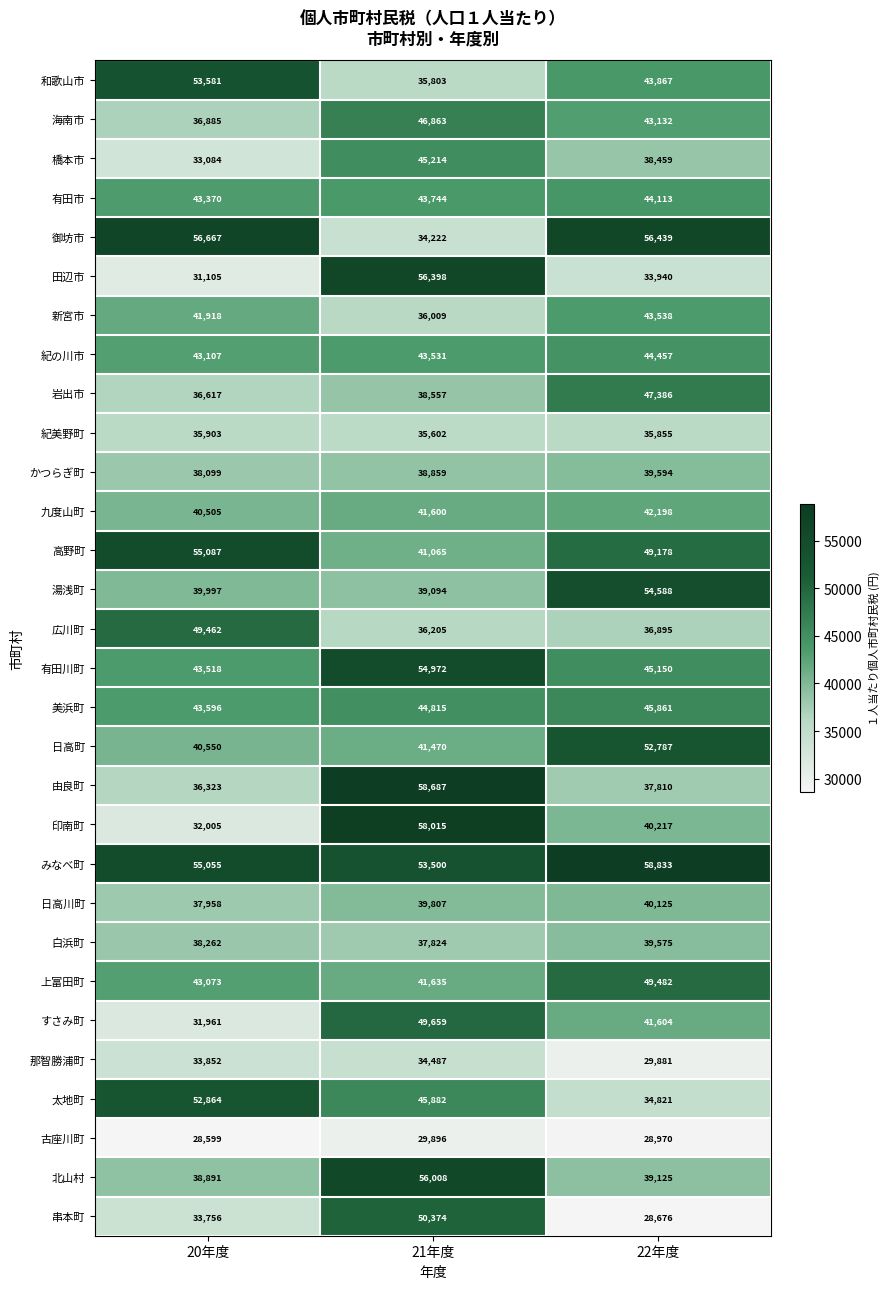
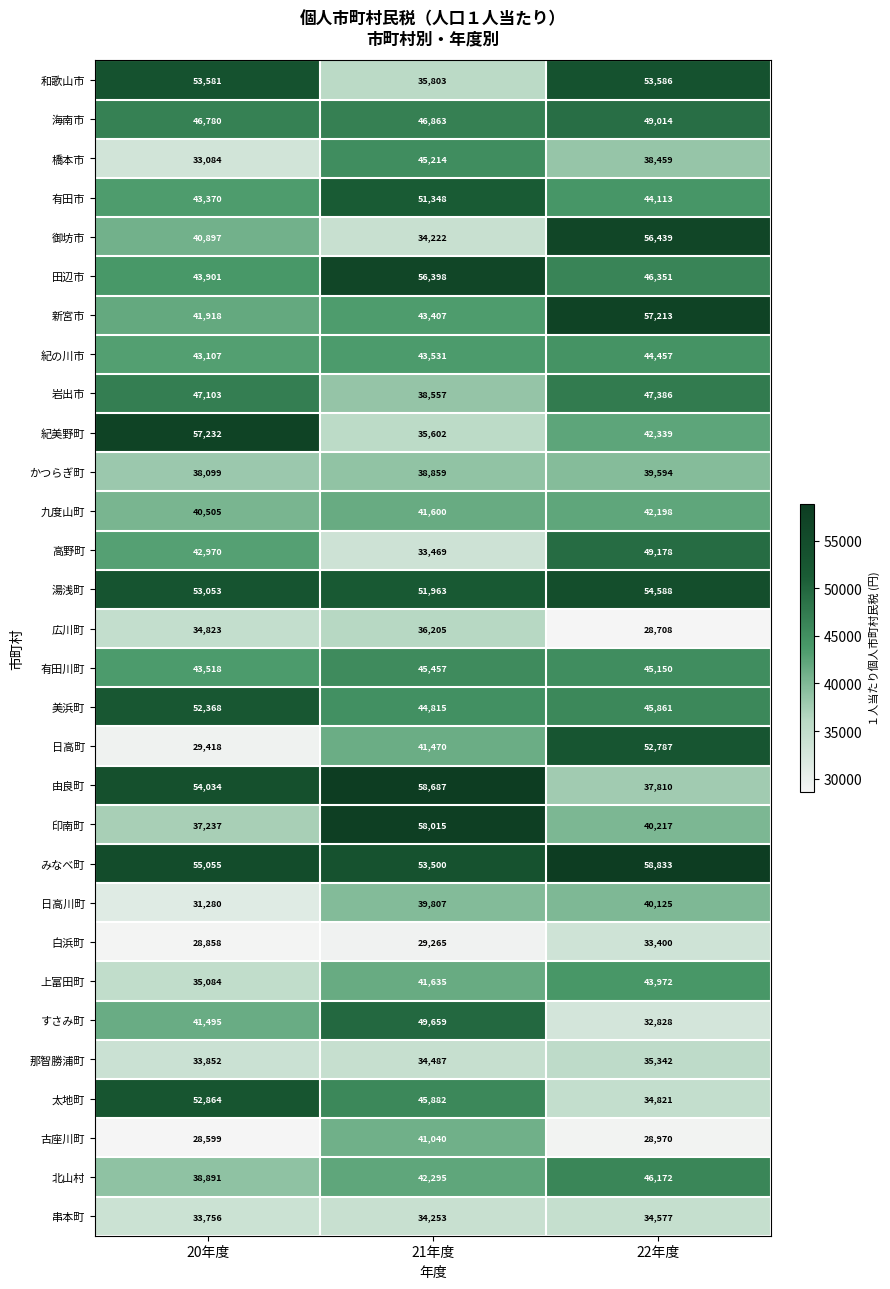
和歌山市, 22年度: 43,867 -> 53,586
海南市, 20年度: 36,885 -> 46,780
海南市, 22年度: 43,132 -> 49,014
有田市, 21年度: 43,744 -> 51,348
御坊市, 20年度: 56,667 -> 40,897
田辺市, 20年度: 31,105 -> 43,901
田辺市, 22年度: 33,940 -> 46,351
新宮市, 21年度: 36,009 -> 43,407
新宮市, 22年度: 43,538 -> 57,213
岩出市, 20年度: 36,617 -> 47,103
紀美野町, 20年度: 35,903 -> 57,232
紀美野町, 22年度: 35,855 -> 42,339
高野町, 20年度: 55,087 -> 42,970
高野町, 21年度: 41,065 -> 33,469
湯浅町, 20年度: 39,997 -> 53,053
湯浅町, 21年度: 39,094 -> 51,963
広川町, 20年度: 49,462 -> 34,823
広川町, 22年度: 36,895 -> 28,708
有田川町, 21年度: 54,972 -> 45,457
美浜町, 20年度: 43,596 -> 52,368
日高町, 20年度: 40,550 -> 29,418
由良町, 20年度: 36,323 -> 54,034
印南町, 20年度: 32,005 -> 37,237
日高川町, 20年度: 37,958 -> 31,280
白浜町, 20年度: 38,262 -> 28,858
白浜町, 21年度: 37,824 -> 29,265
白浜町, 22年度: 39,575 -> 33,400
上富田町, 20年度: 43,073 -> 35,084
上富田町, 22年度: 49,482 -> 43,972
すさみ町, 20年度: 31,961 -> 41,495
すさみ町, 22年度: 41,604 -> 32,828
那智勝浦町, 22年度: 29,881 -> 35,342
古座川町, 21年度: 29,896 -> 41,040
北山村, 21年度: 56,008 -> 42,295
北山村, 22年度: 39,125 -> 46,172
串本町, 21年度: 50,374 -> 34,253
串本町, 22年度: 28,676 -> 34,577
